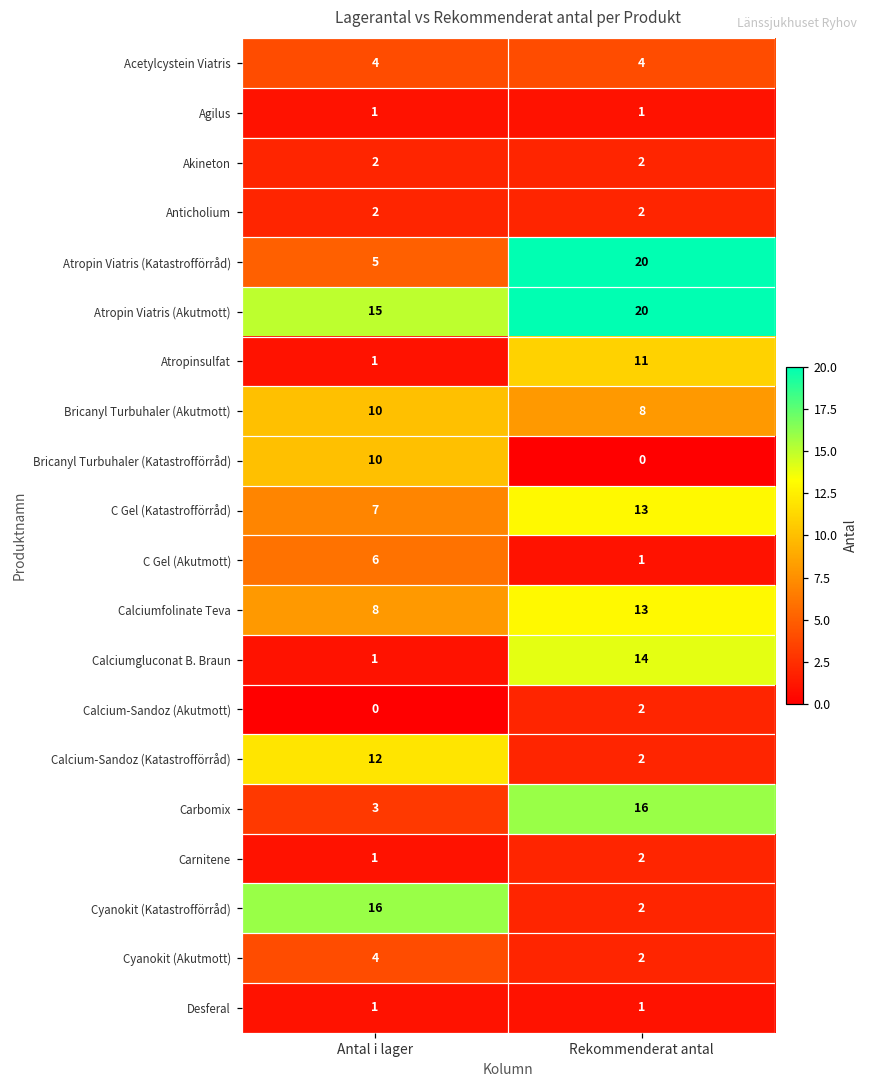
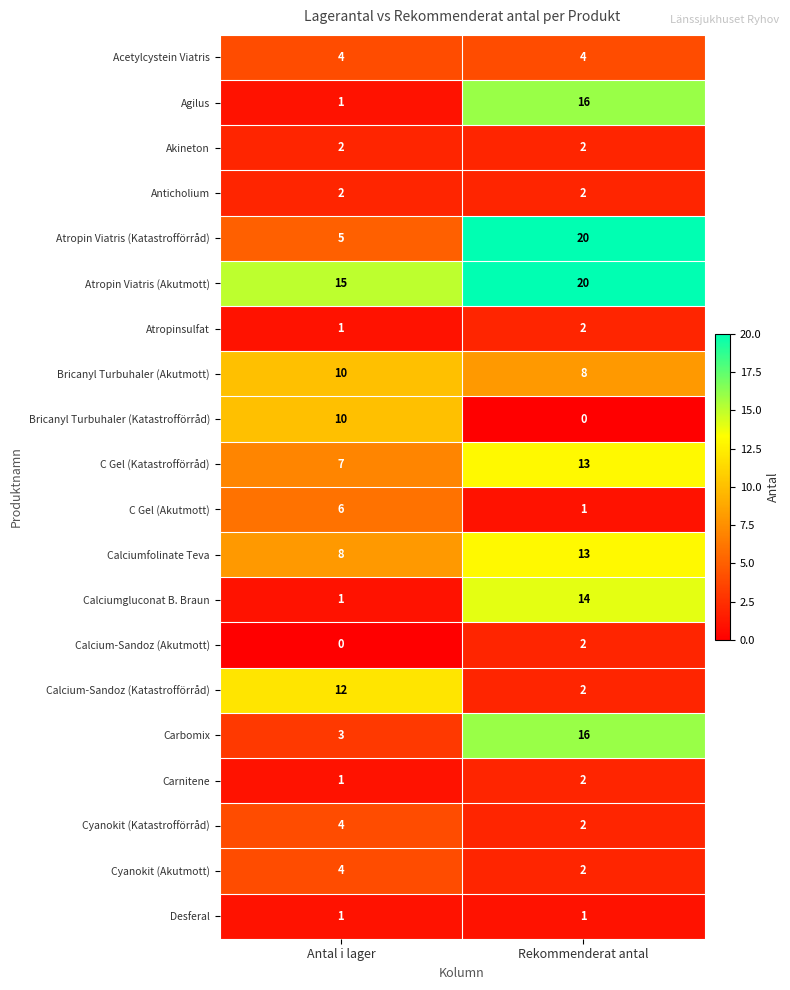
Agilus, Rekommenderat antal: 1 -> 16
Atropinsulfat, Rekommenderat antal: 11 -> 2
Cyanokit (Katastrofförråd), Antal i lager: 16 -> 4
